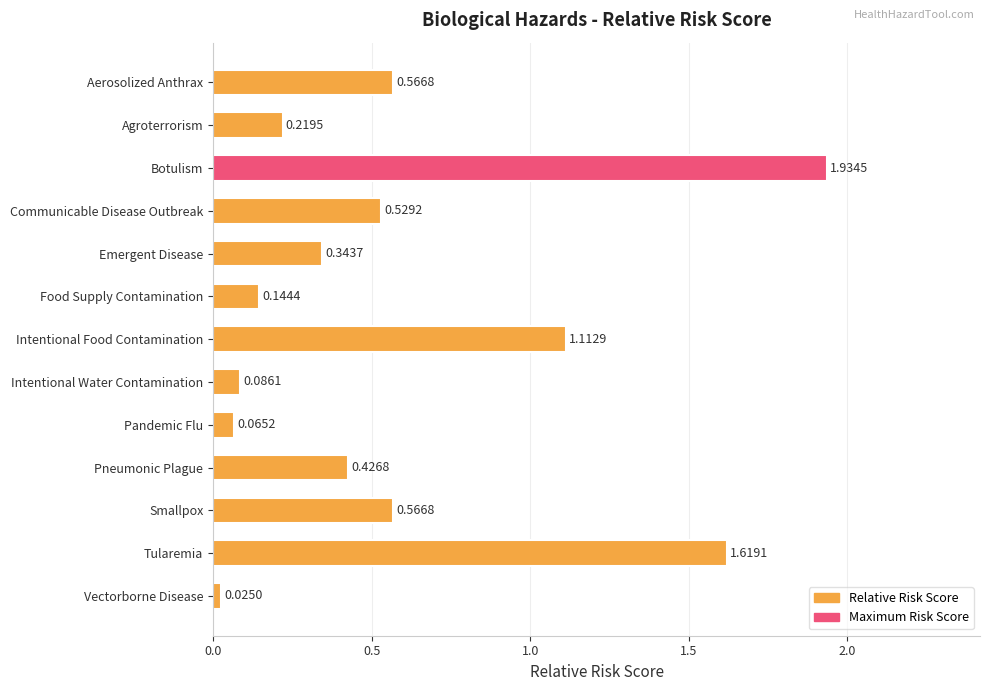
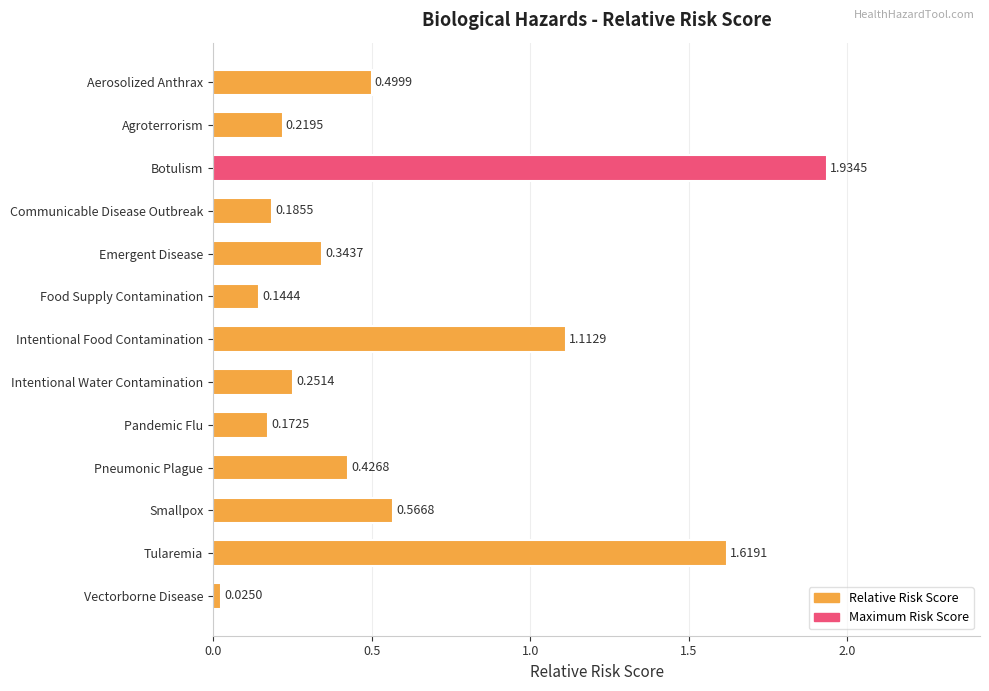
Aerosolized Anthrax: 0.5668 -> 0.4999
Communicable Disease Outbreak: 0.5292 -> 0.1855
Intentional Water Contamination: 0.0861 -> 0.2514
Pandemic Flu: 0.0652 -> 0.1725
